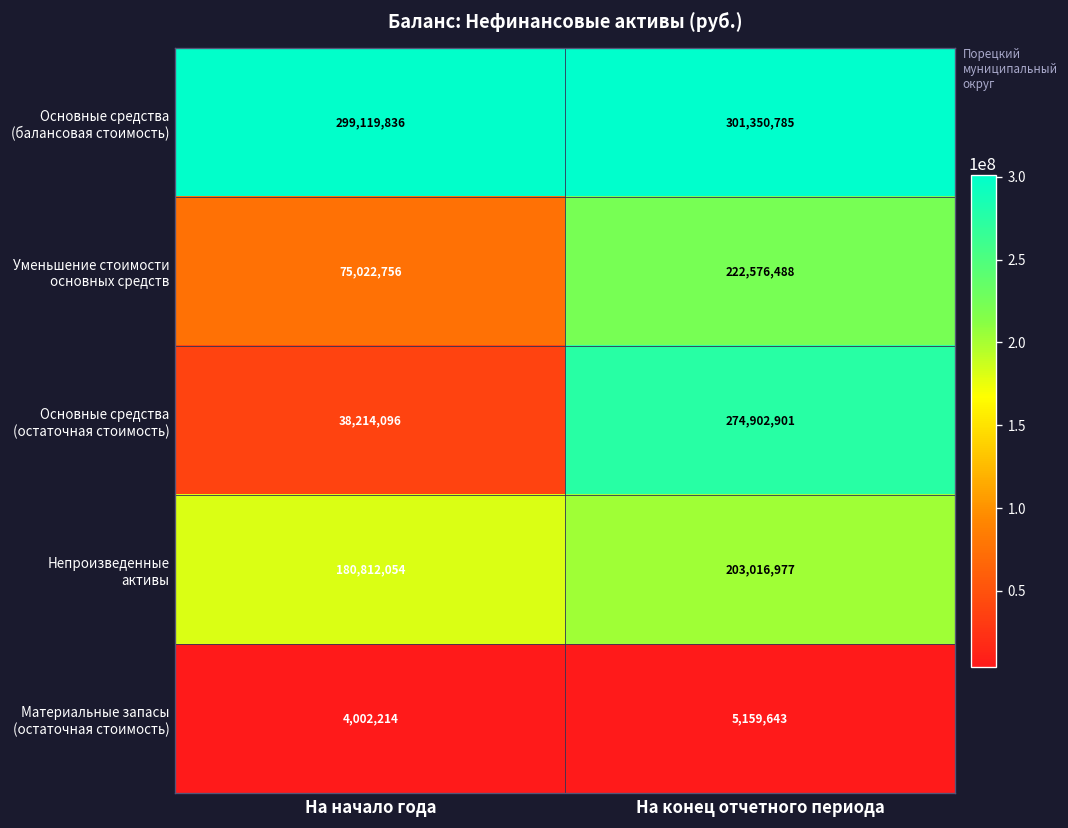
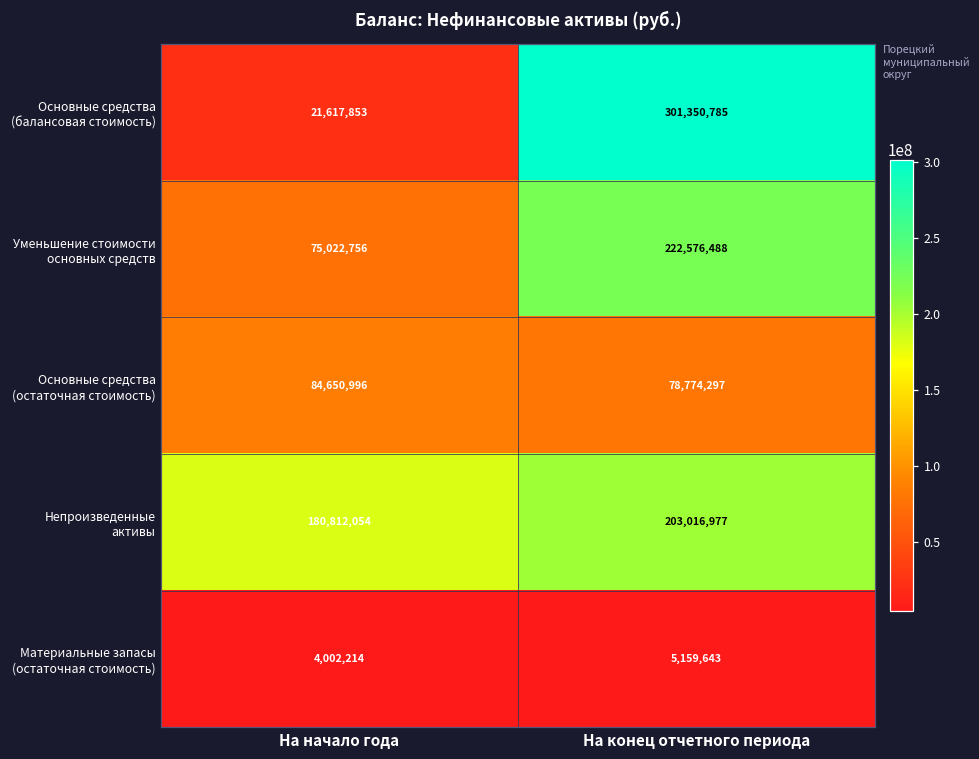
Основные средства (балансовая стоимость), На начало года: 299,119,836 -> 21,617,853
Основные средства (остаточная стоимость), На начало года: 38,214,096 -> 84,650,996
Основные средства (остаточная стоимость), На конец отчетного периода: 274,902,901 -> 78,774,297
